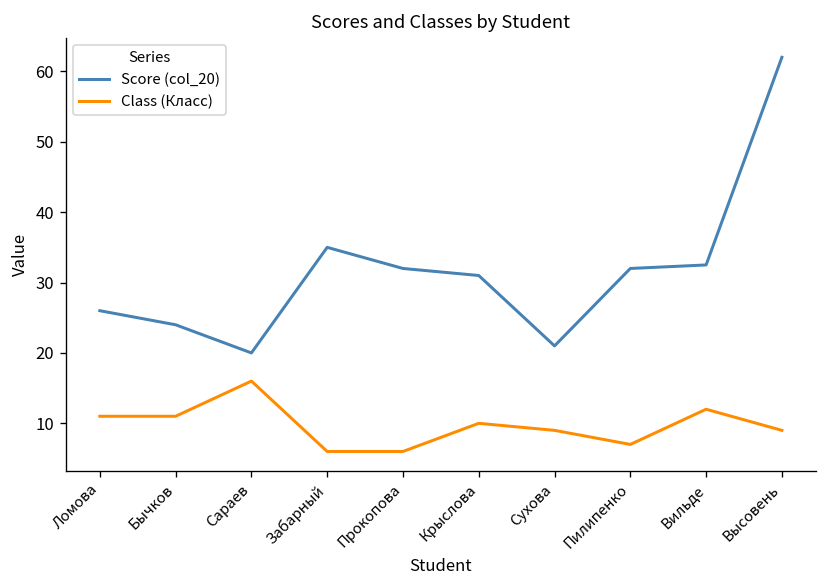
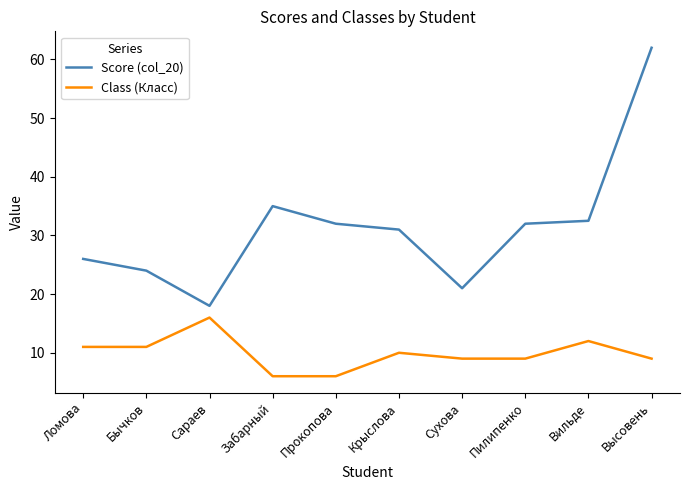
Score (col_20), Сараев: 20 -> 18
Class (Класс), Пилипенко: 7 -> 9
